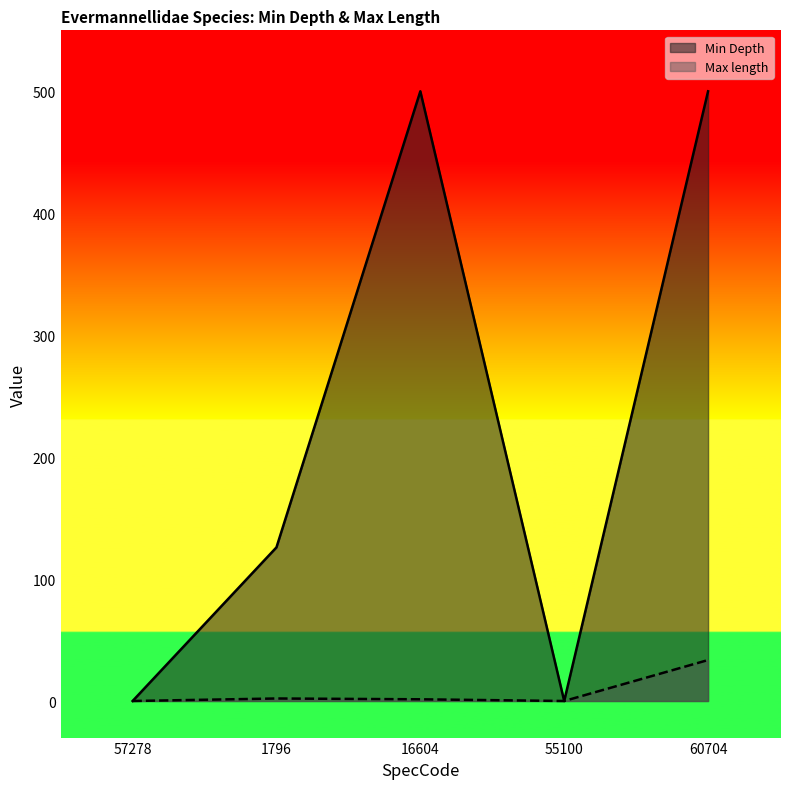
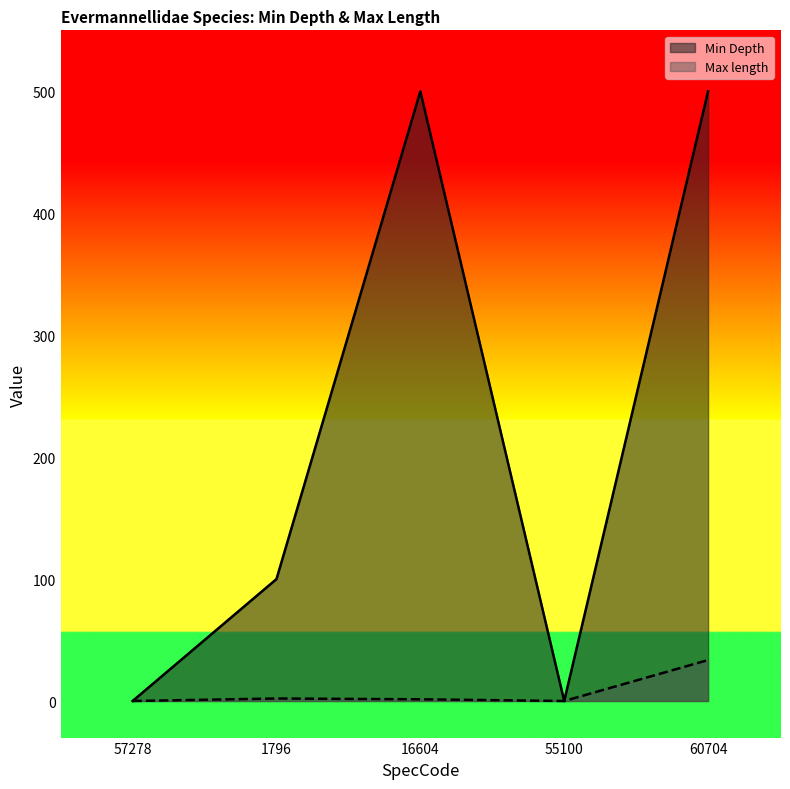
Min Depth, 1796: 126 -> 100
